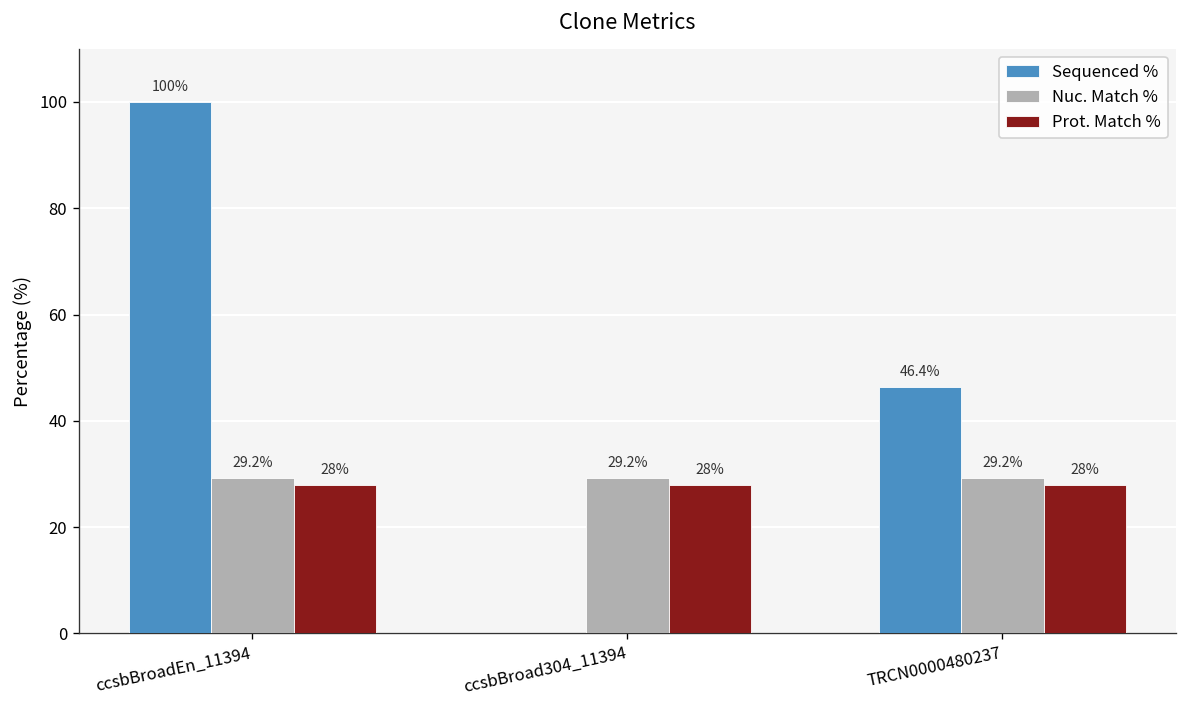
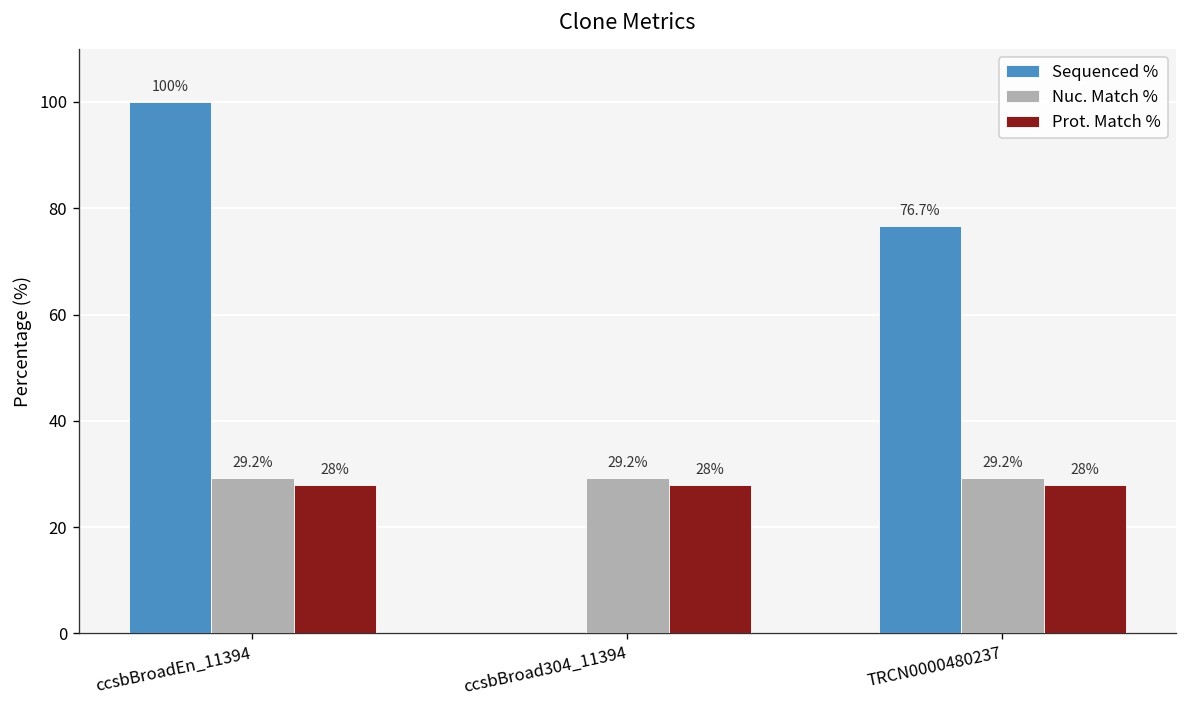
Sequenced %, TRCN0000480237: 46.4% -> 76.7%
